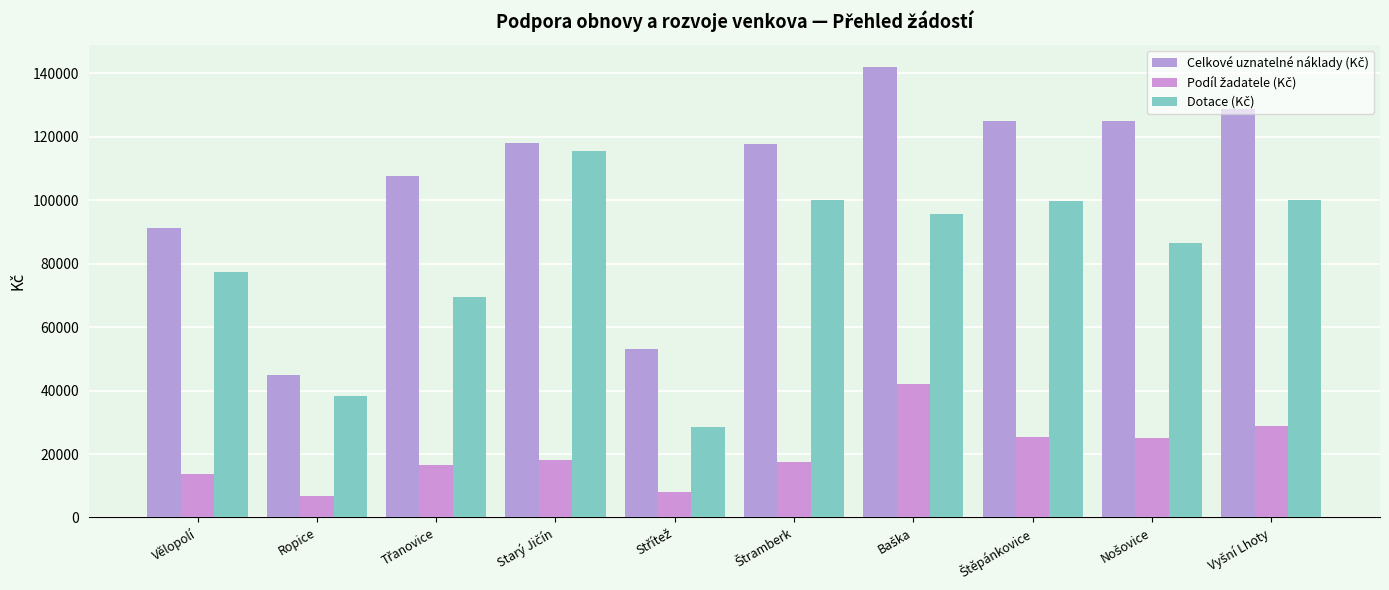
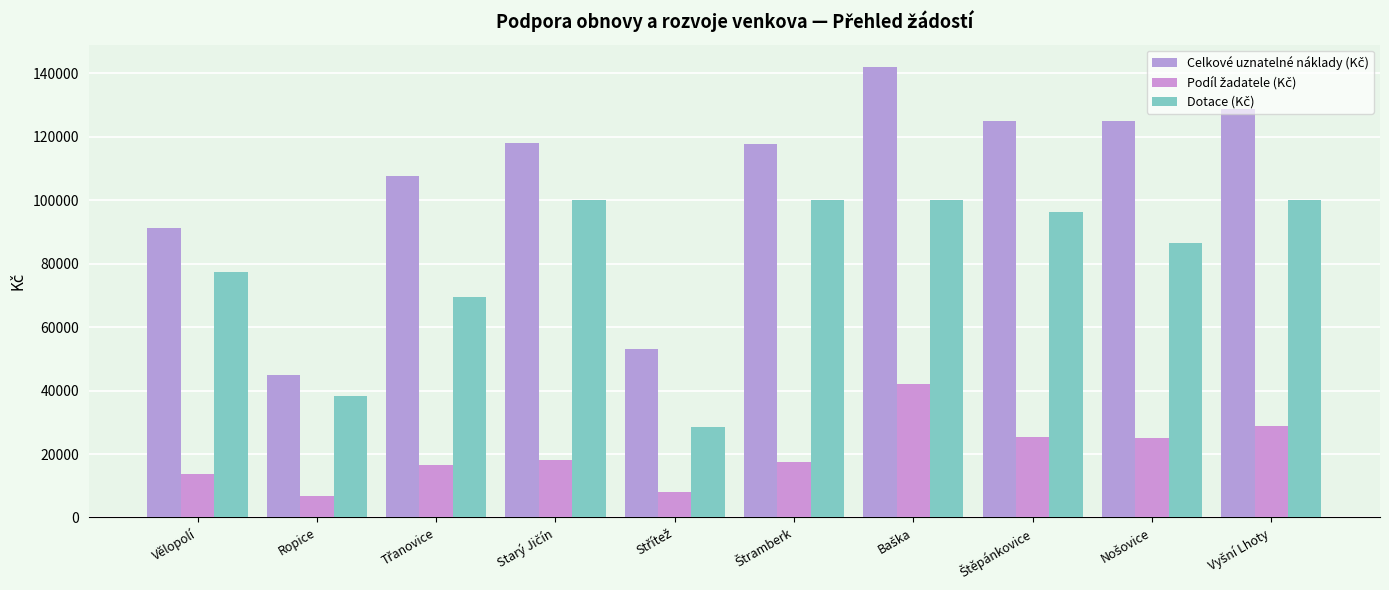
Dotace (Kč), Starý Jičín: 116000 -> 100000
Dotace (Kč), Baška: 96000 -> 100000
Dotace (Kč), Štěpánkovice: 100000 -> 96000
